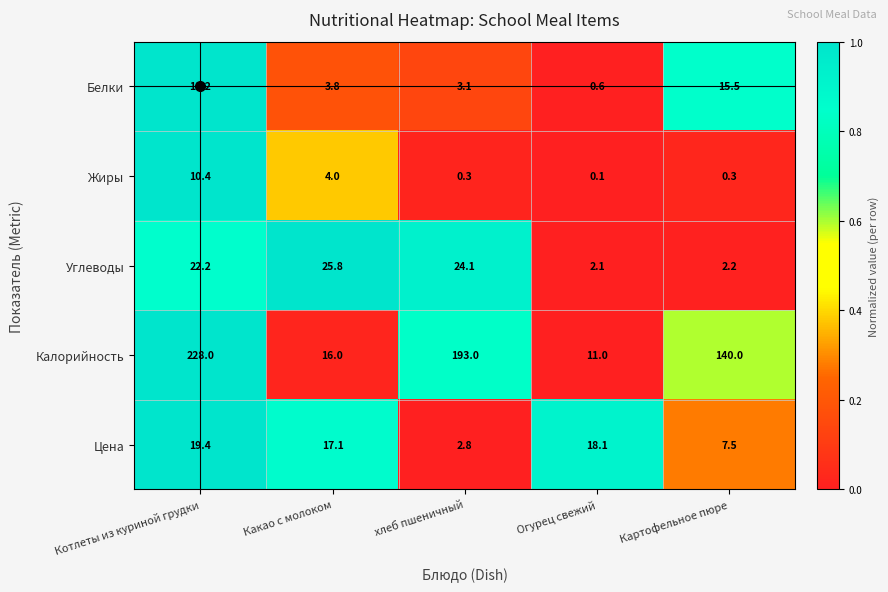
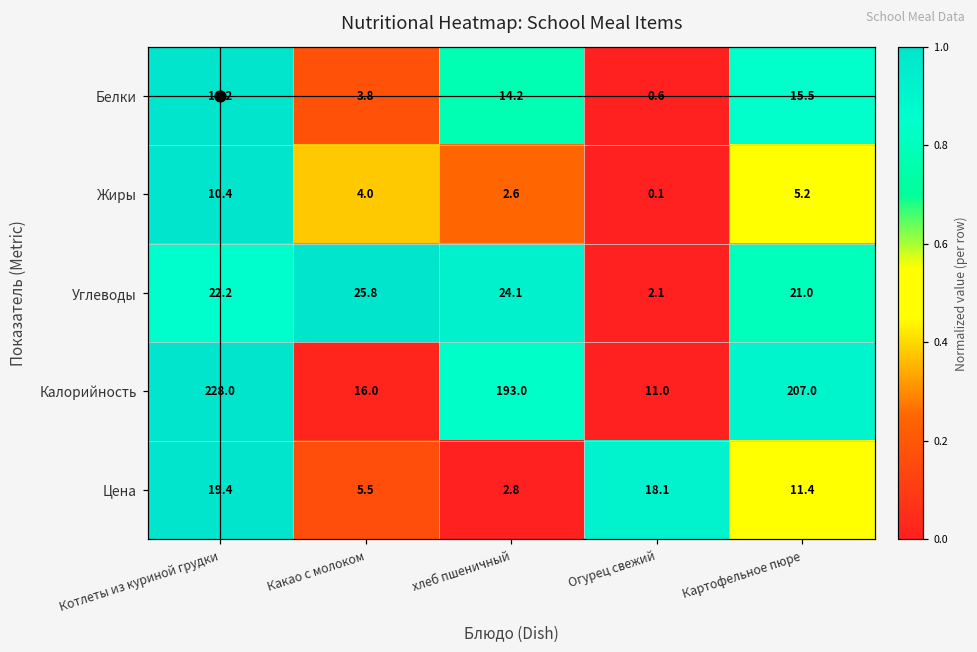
Белки, хлеб пшеничный: 3.1 -> 14.2
Жиры, хлеб пшеничный: 0.3 -> 2.6
Жиры, Картофельное пюре: 0.3 -> 5.2
Углеводы, Картофельное пюре: 2.2 -> 21.0
Калорийность, Картофельное пюре: 140.0 -> 207.0
Цена, Какао с молоком: 17.1 -> 5.5
Цена, Картофельное пюре: 7.5 -> 11.4
